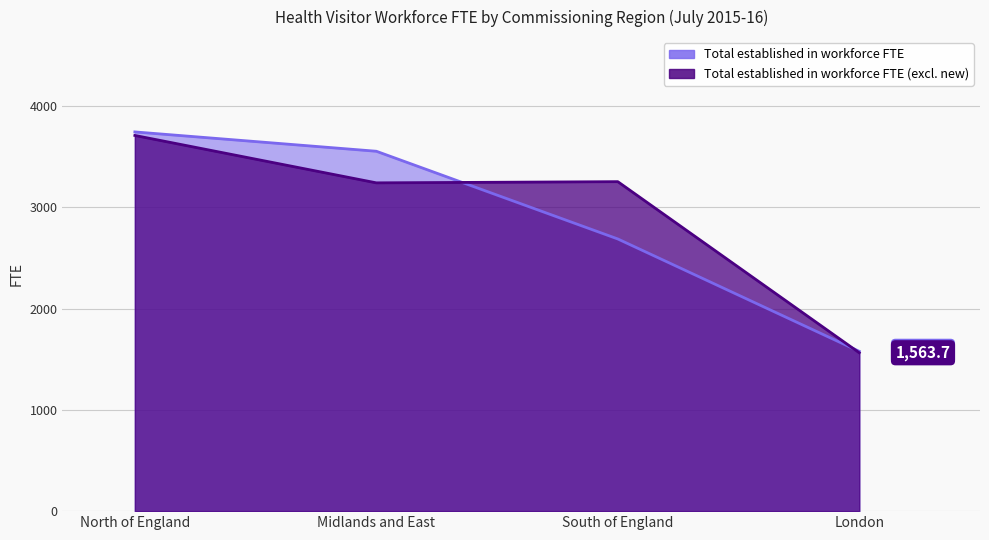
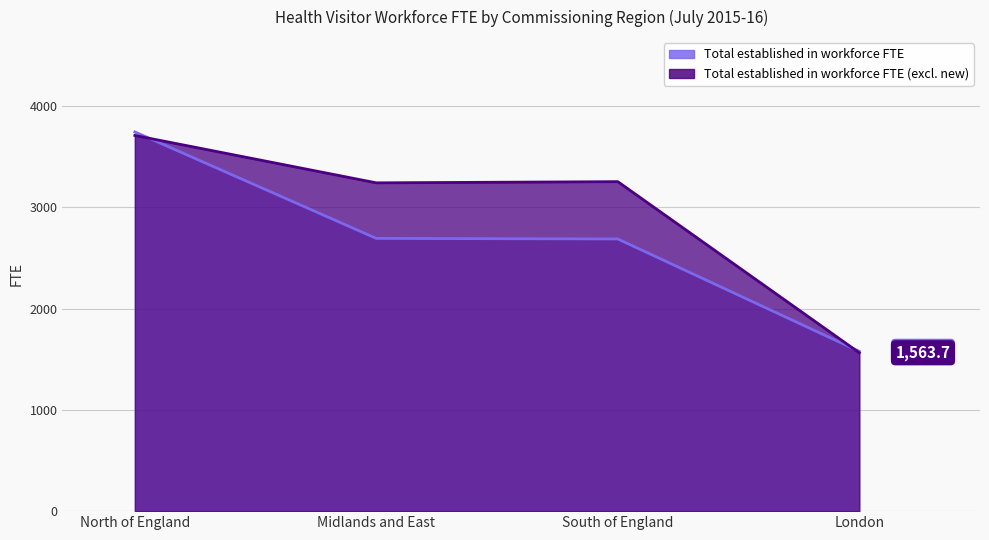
Total established in workforce FTE, Midlands and East: 3550 -> 2690
